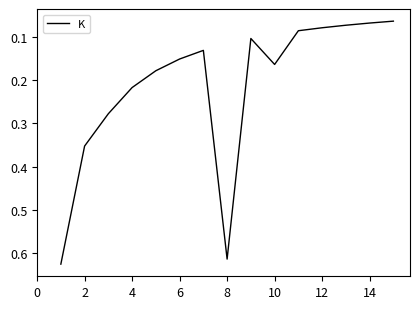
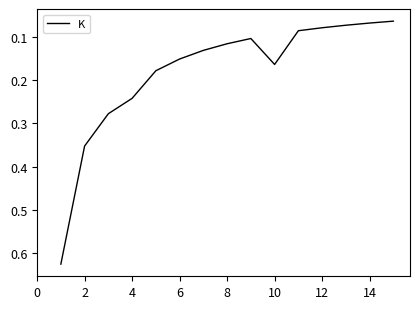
4: 0.22 -> 0.24
8: 0.61 -> 0.12
